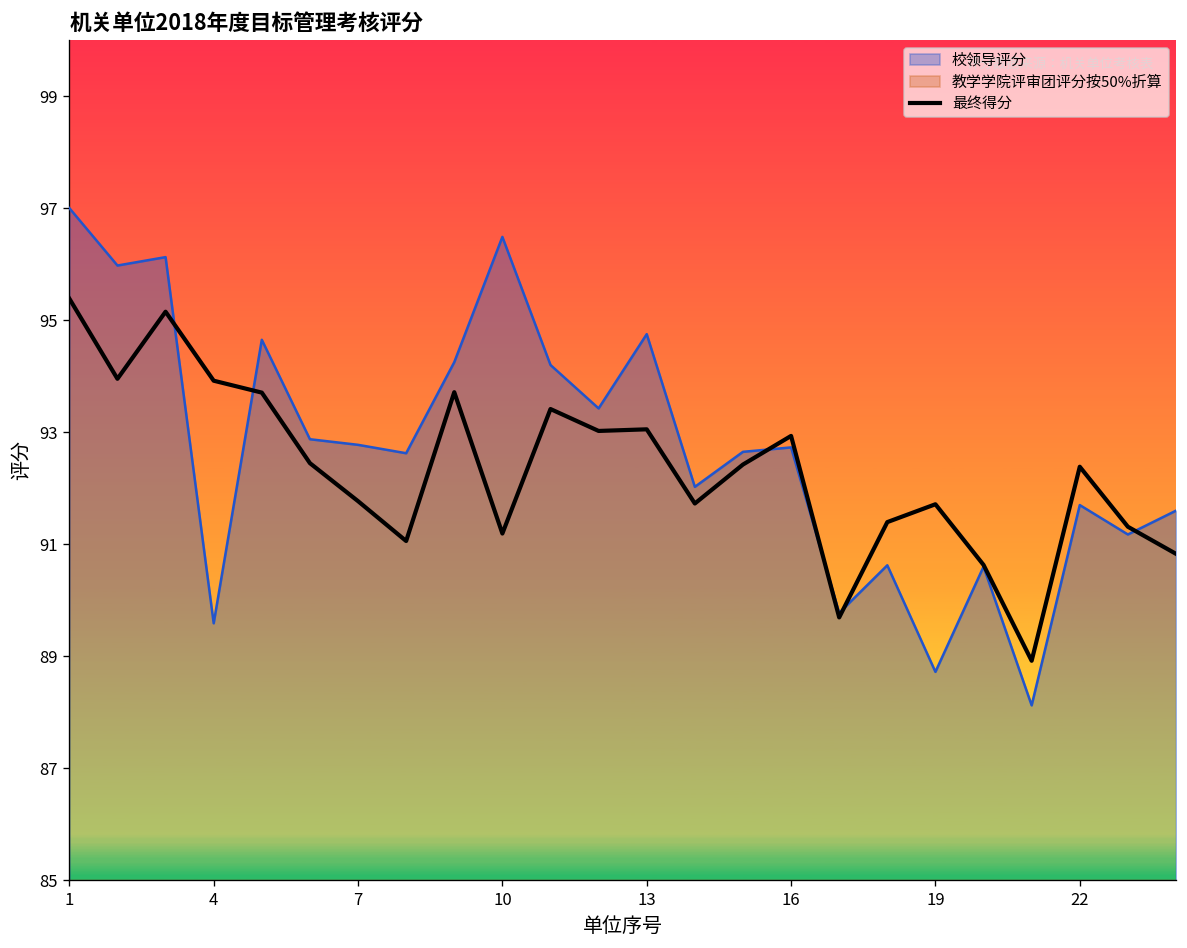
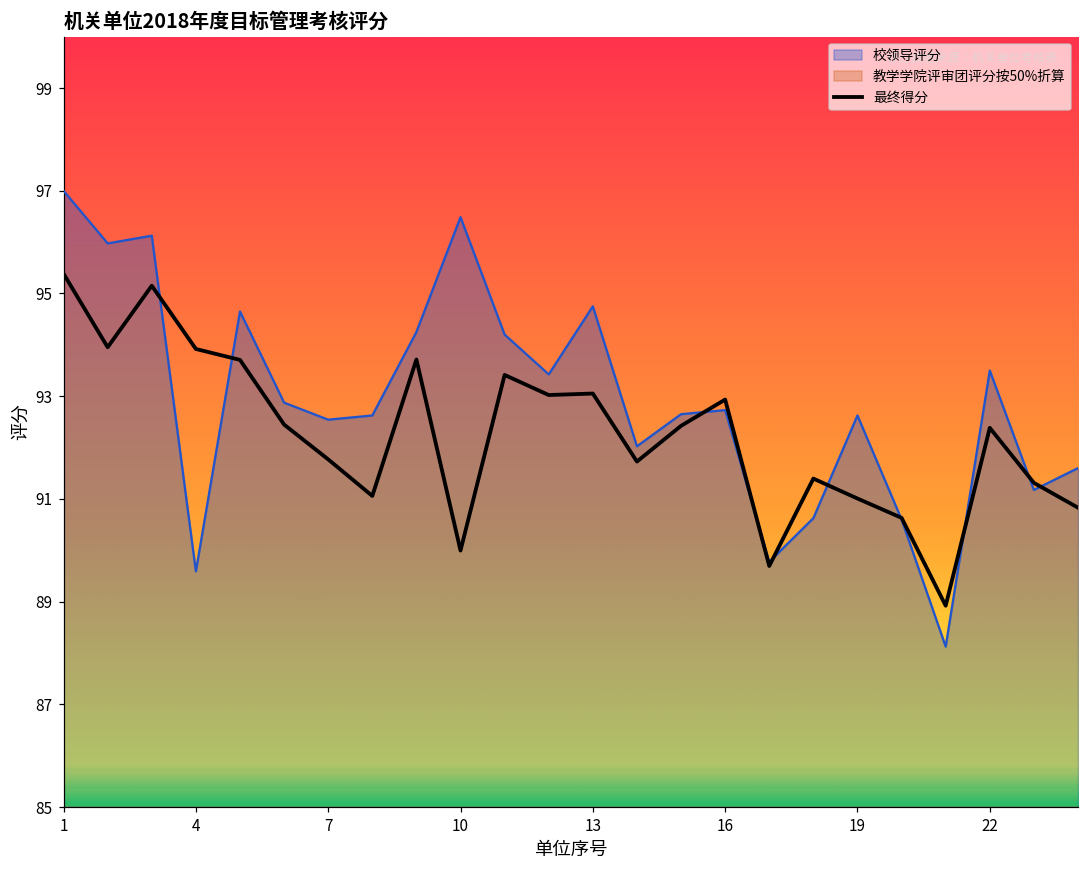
校领导评分, 7: 92.8 -> 92.5
最终得分, 10: 91.2 -> 90.0
校领导评分, 19: 88.7 -> 92.6
最终得分, 19: 91.7 -> 91.0
校领导评分, 22: 91.7 -> 93.5
